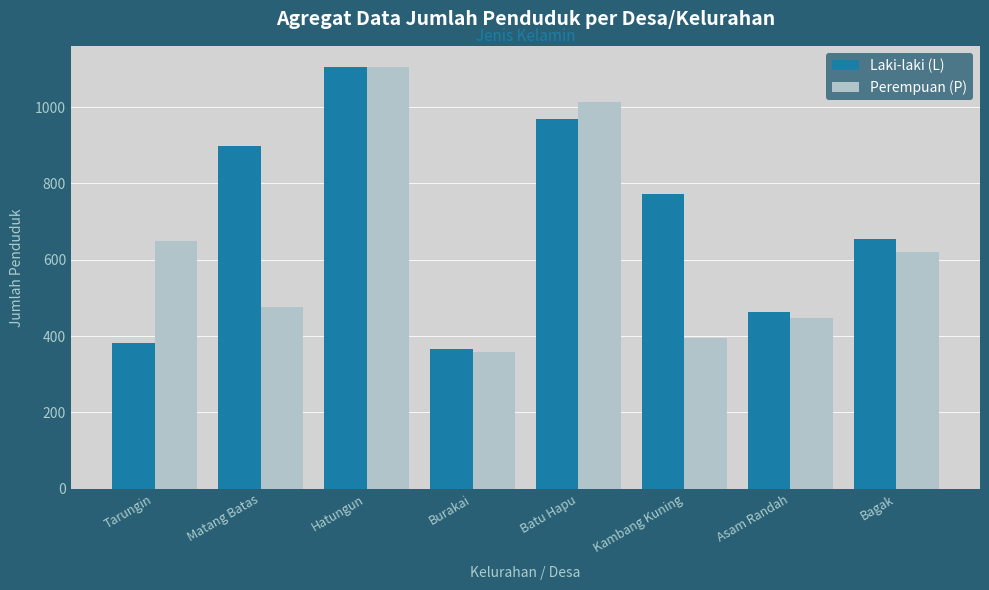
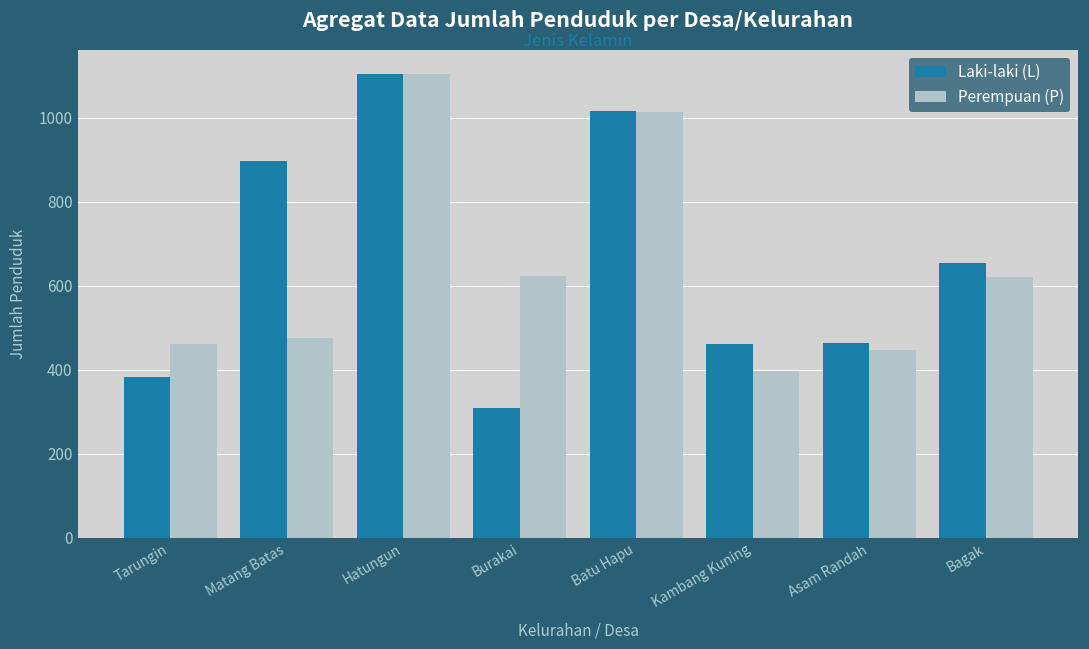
Perempuan (P), Tarungin: 650 -> 460
Laki-laki (L), Burakai: 370 -> 310
Perempuan (P), Burakai: 360 -> 620
Laki-laki (L), Batu Hapu: 970 -> 1020
Laki-laki (L), Kambang Kuning: 770 -> 460
